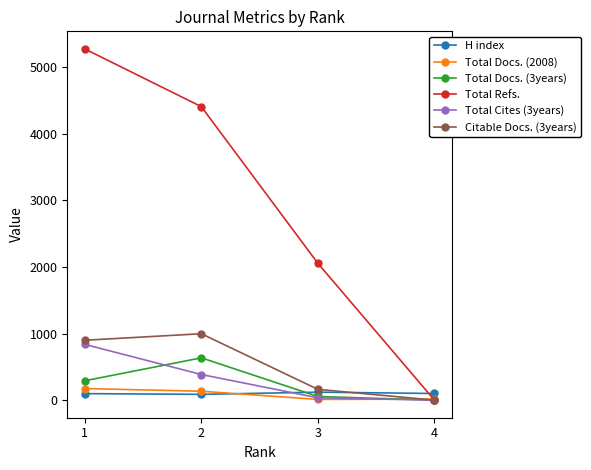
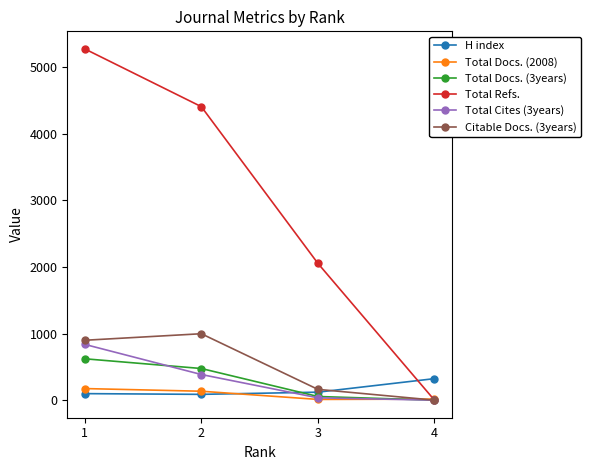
Total Docs. (3years), 1: 300 -> 600
Total Docs. (3years), 2: 600 -> 500
H index, 4: 100 -> 300
